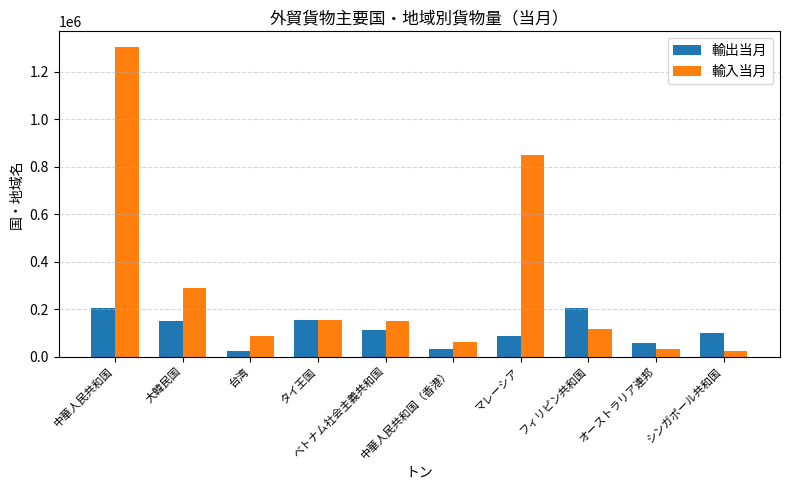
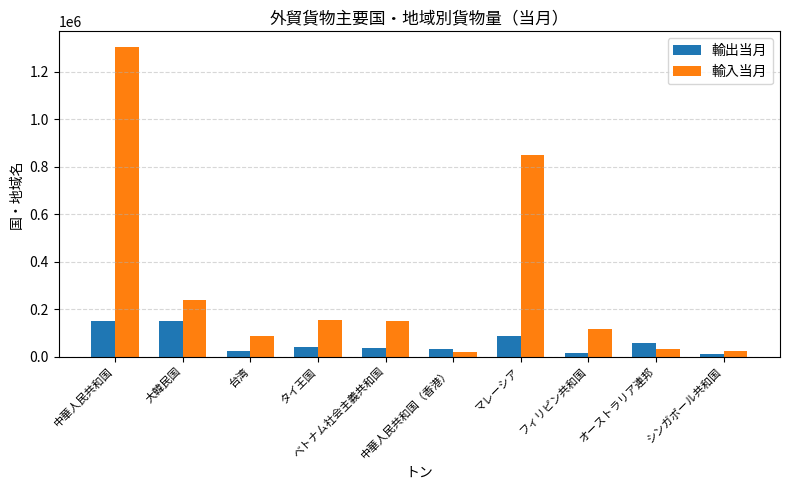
輸出当月, 中華人民共和国: 210000 -> 150000
輸入当月, 大韓民国: 290000 -> 240000
輸出当月, タイ王国: 160000 -> 40000
輸出当月, ベトナム社会主義共和国: 110000 -> 40000
輸入当月, 中華人民共和国（香港）: 60000 -> 20000
輸出当月, フィリピン共和国: 210000 -> 10000
輸出当月, シンガポール共和国: 100000 -> 10000
